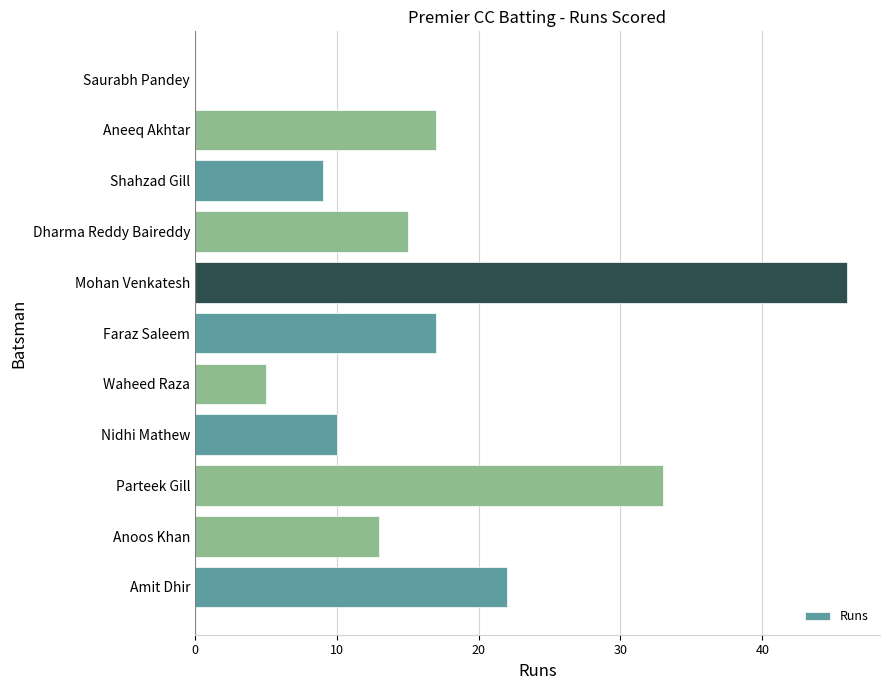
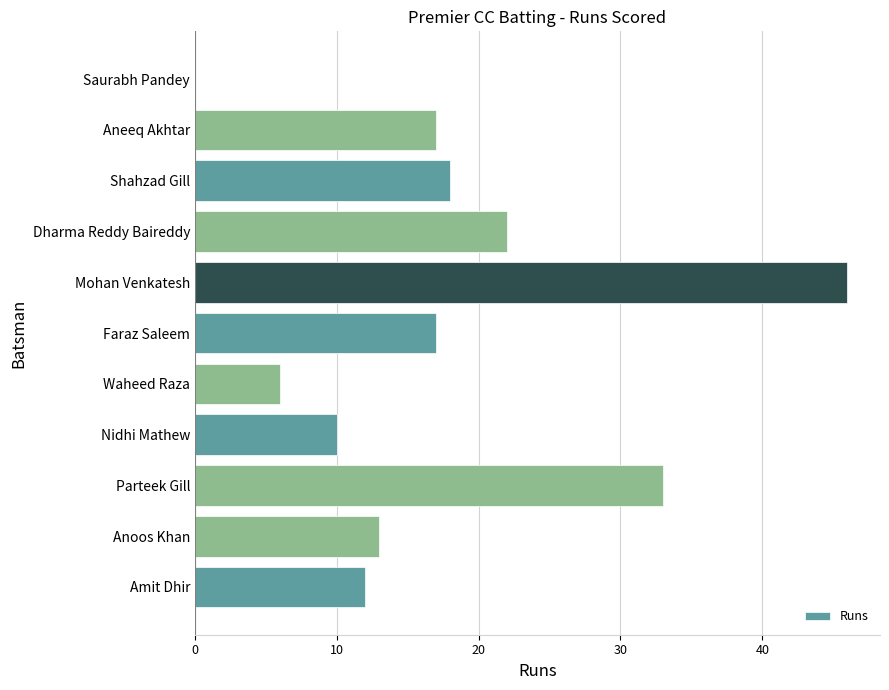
Shahzad Gill: 9 -> 18
Dharma Reddy Baireddy: 15 -> 22
Waheed Raza: 5 -> 6
Amit Dhir: 22 -> 12
